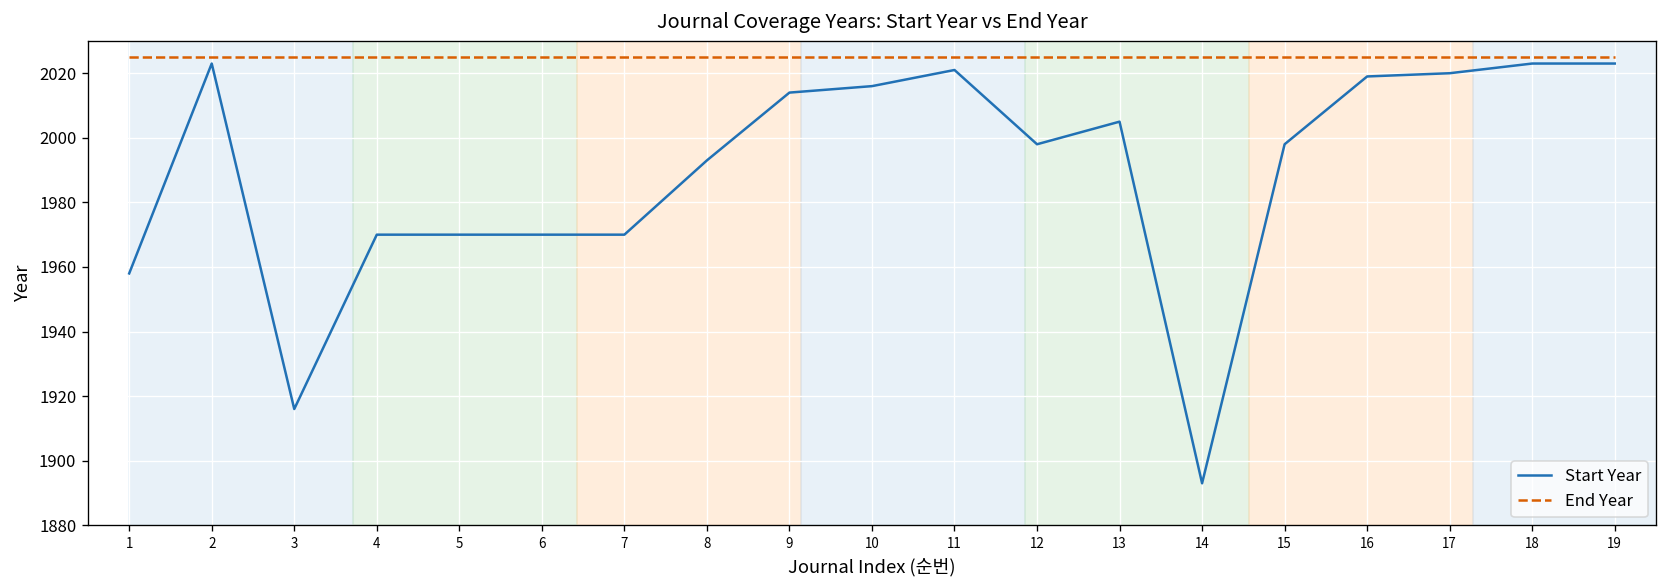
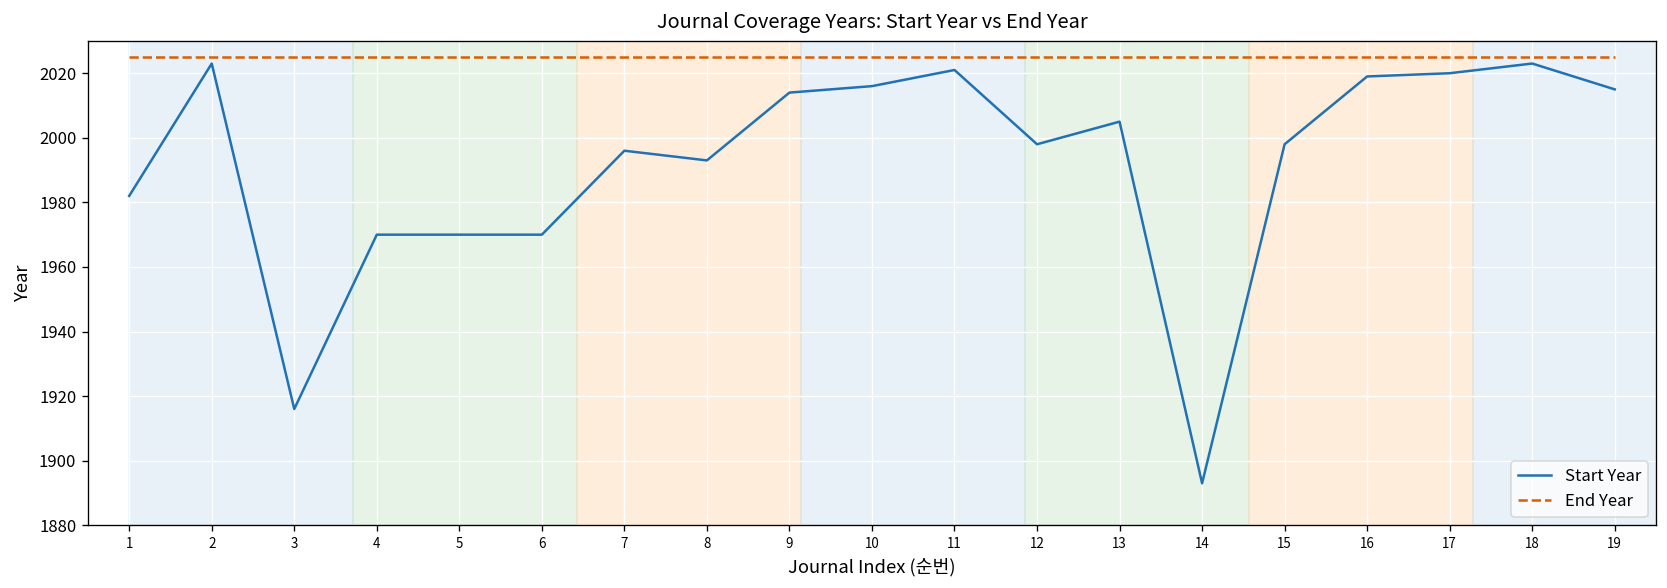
Start Year, 1: 1958 -> 1982
Start Year, 7: 1970 -> 1996
Start Year, 19: 2023 -> 2015
